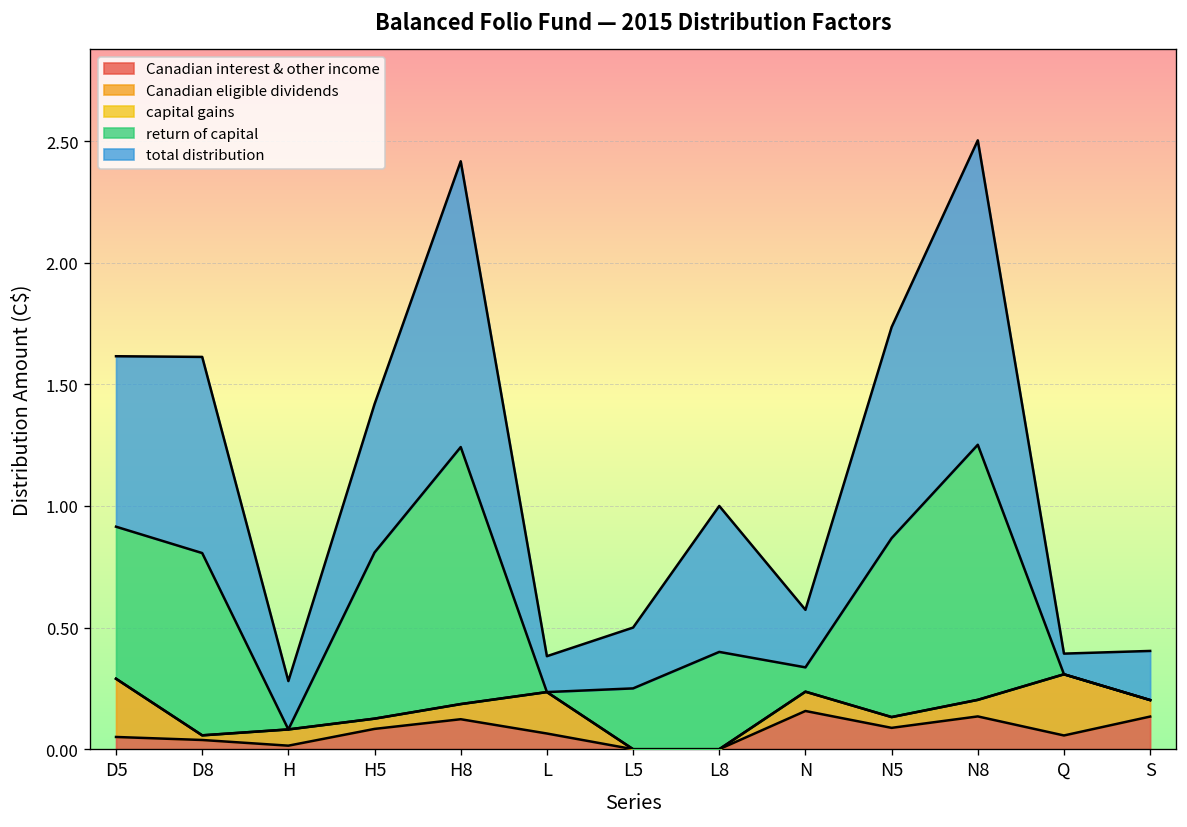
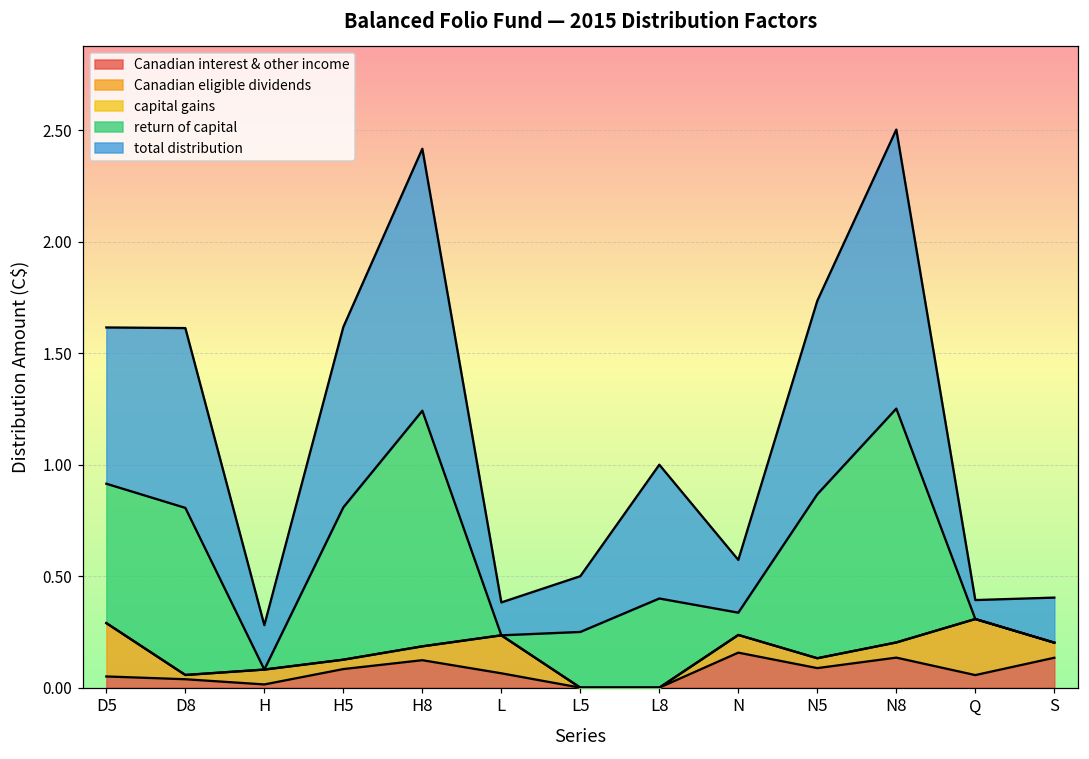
total distribution, H5: 0.61 -> 0.81
